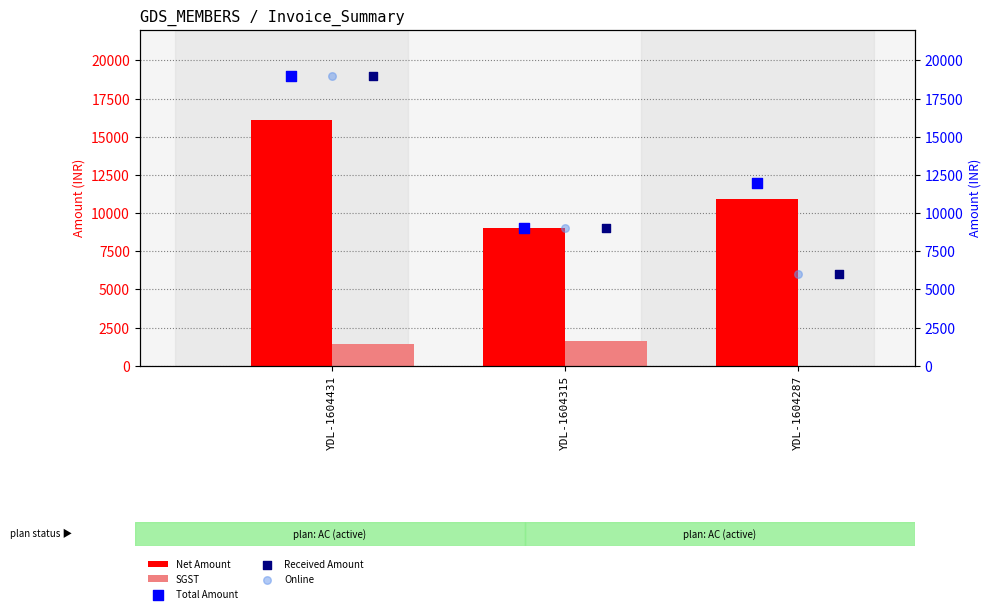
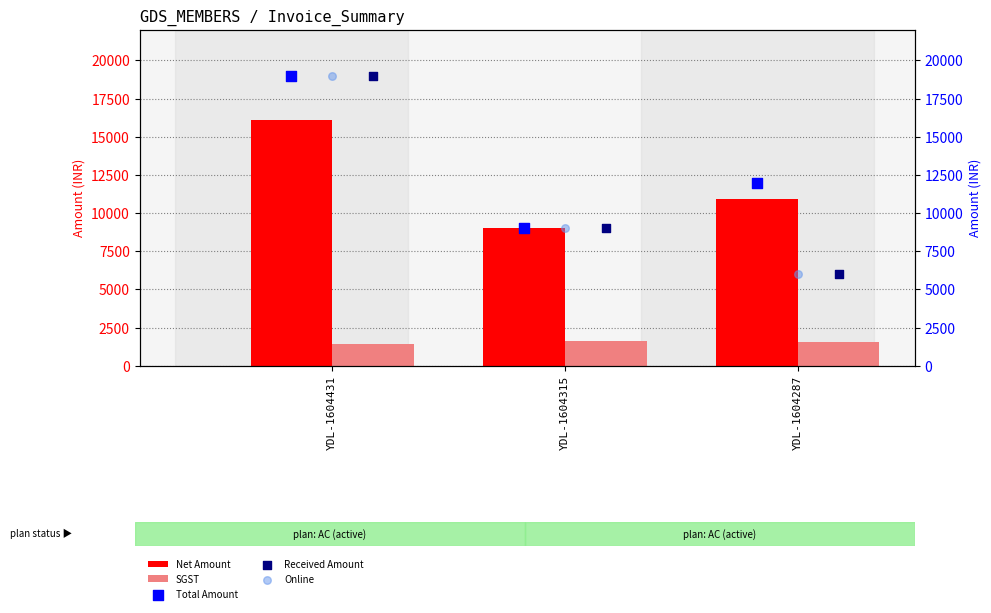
SGST, YDL-1604287: 0 -> 1600
